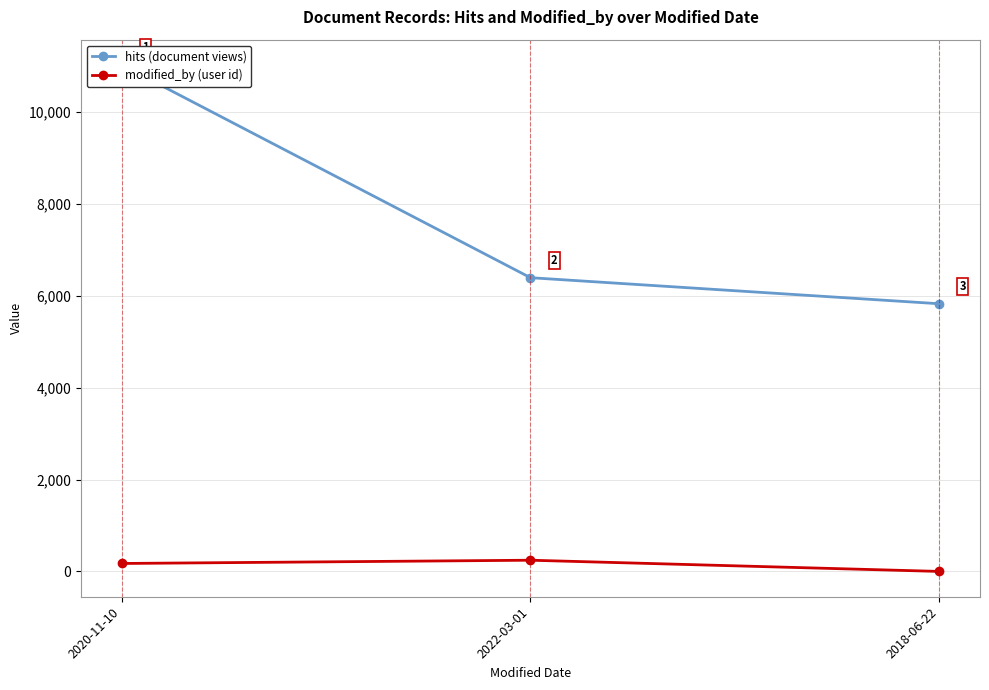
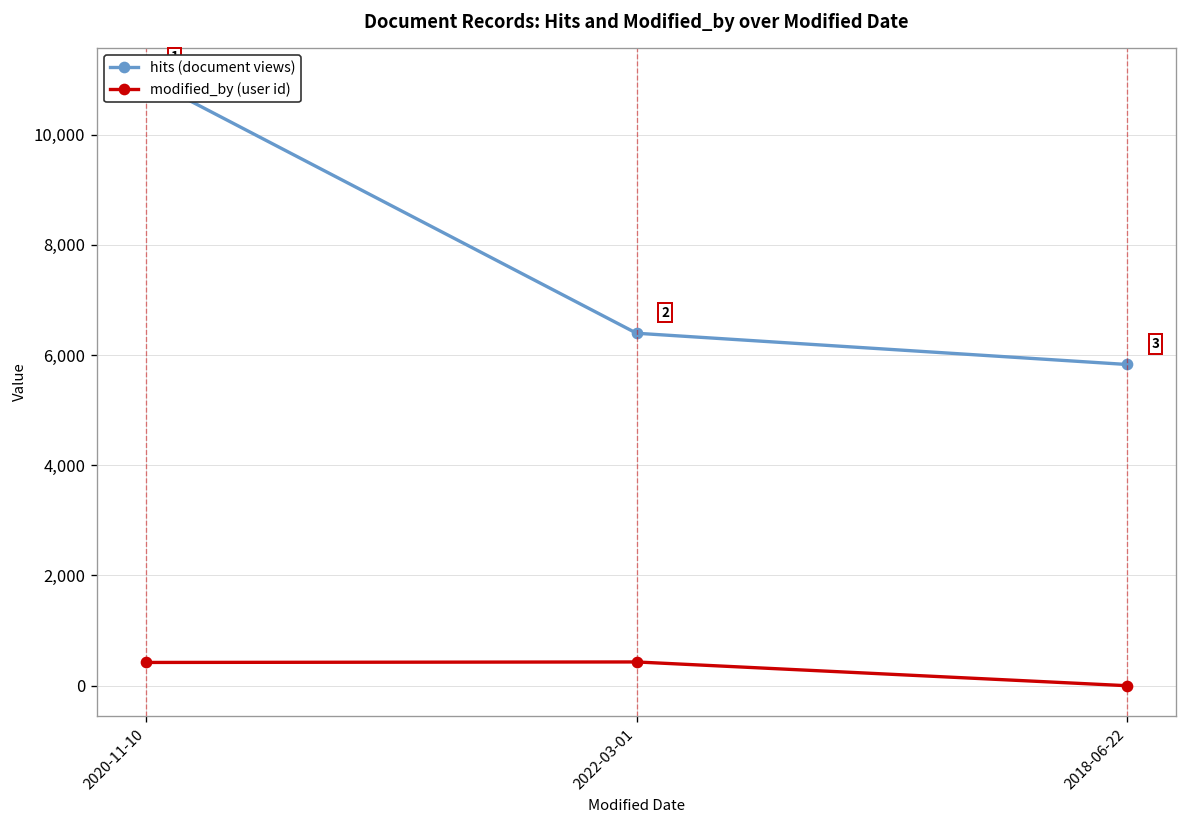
modified_by (user id), 2020-11-10: 200 -> 400
modified_by (user id), 2022-03-01: 200 -> 400
